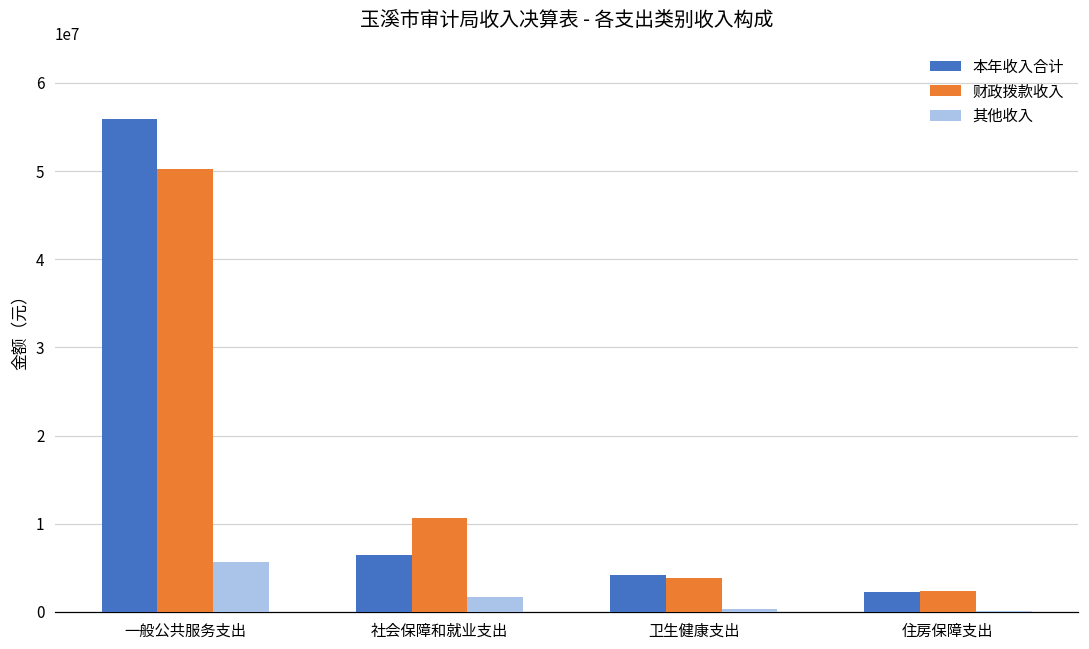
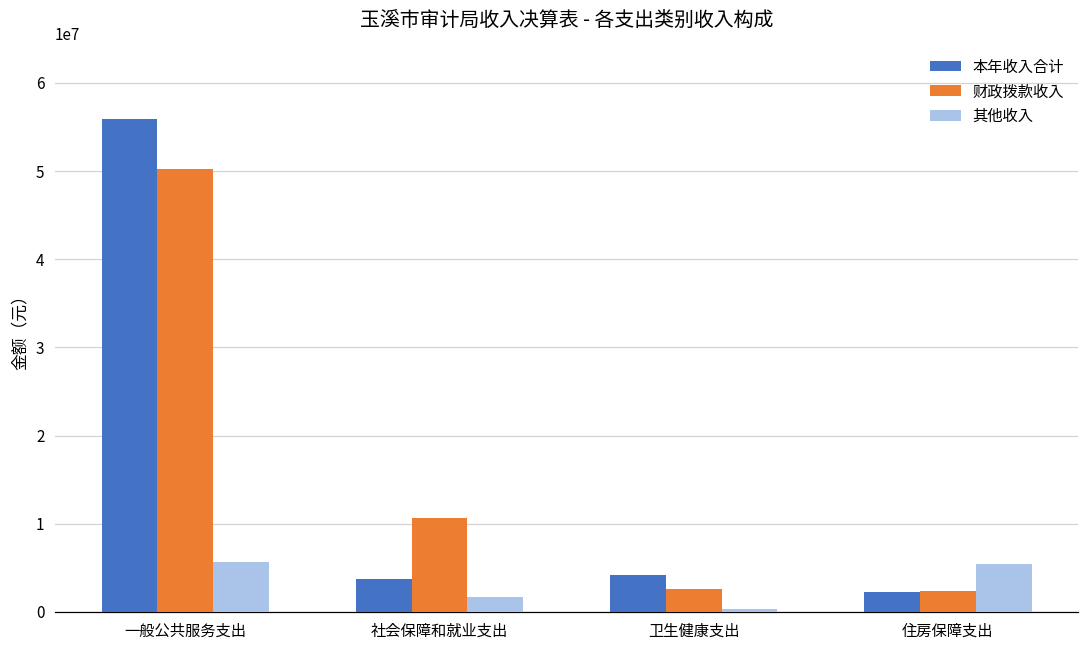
本年收入合计, 社会保障和就业支出: 6000000 -> 4000000
财政拨款收入, 卫生健康支出: 4000000 -> 3000000
其他收入, 住房保障支出: 0 -> 5000000
